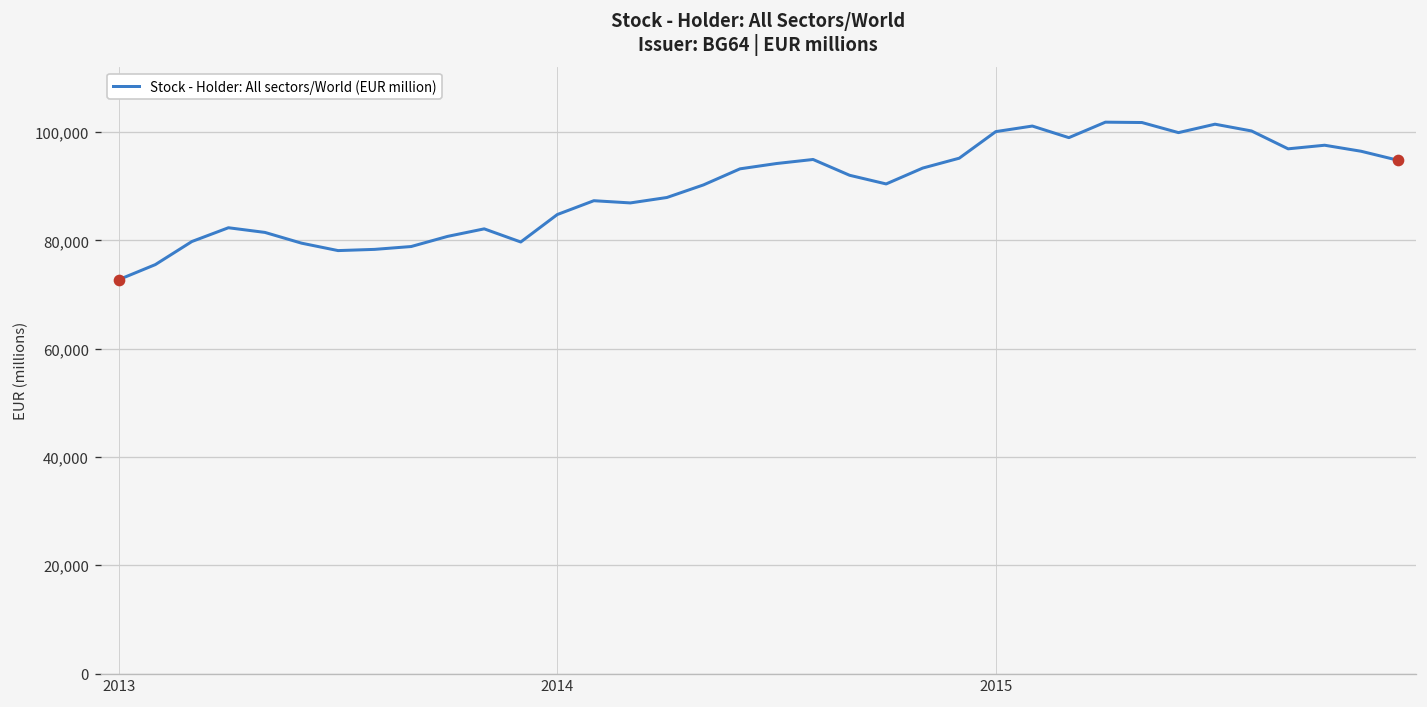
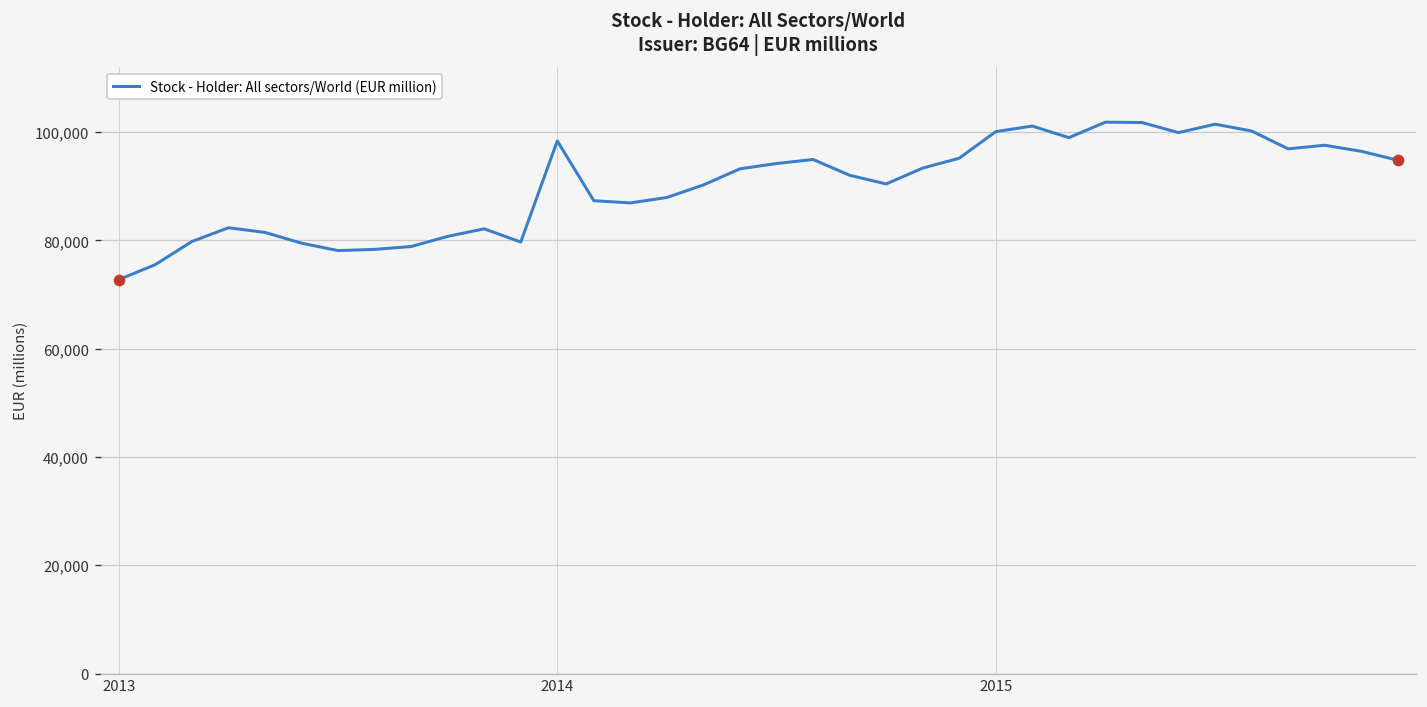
Stock - Holder: All sectors/World (EUR million), 2014: 85,000 -> 98,000
